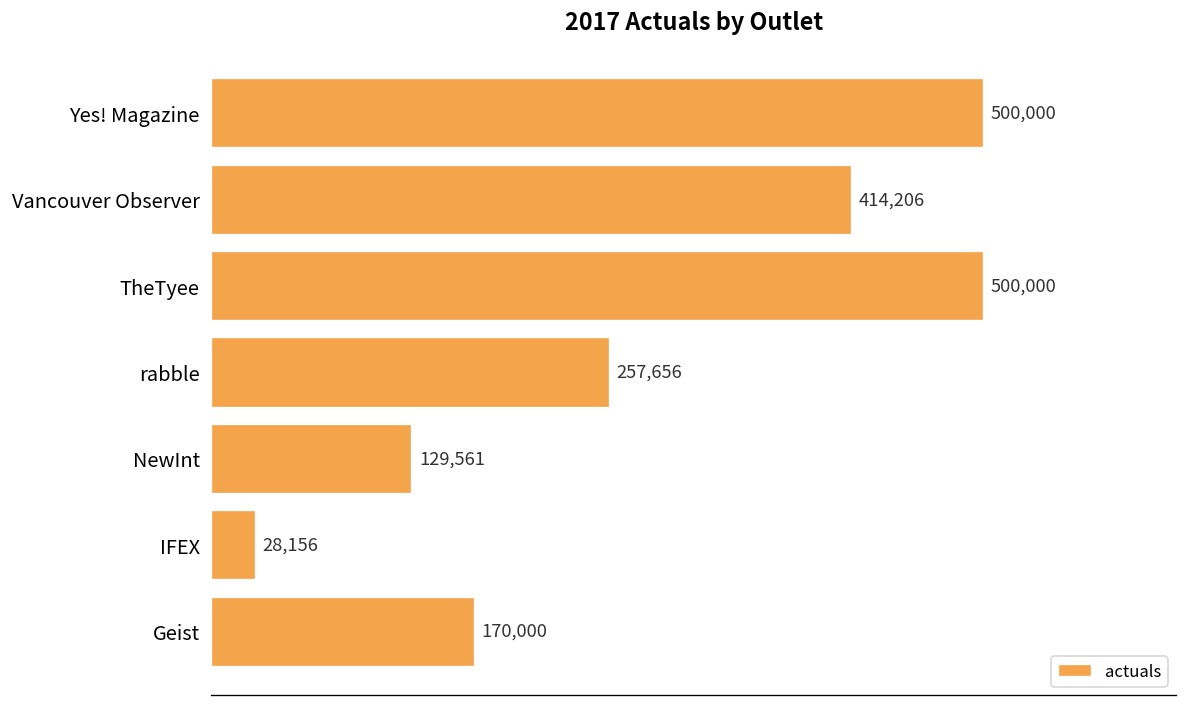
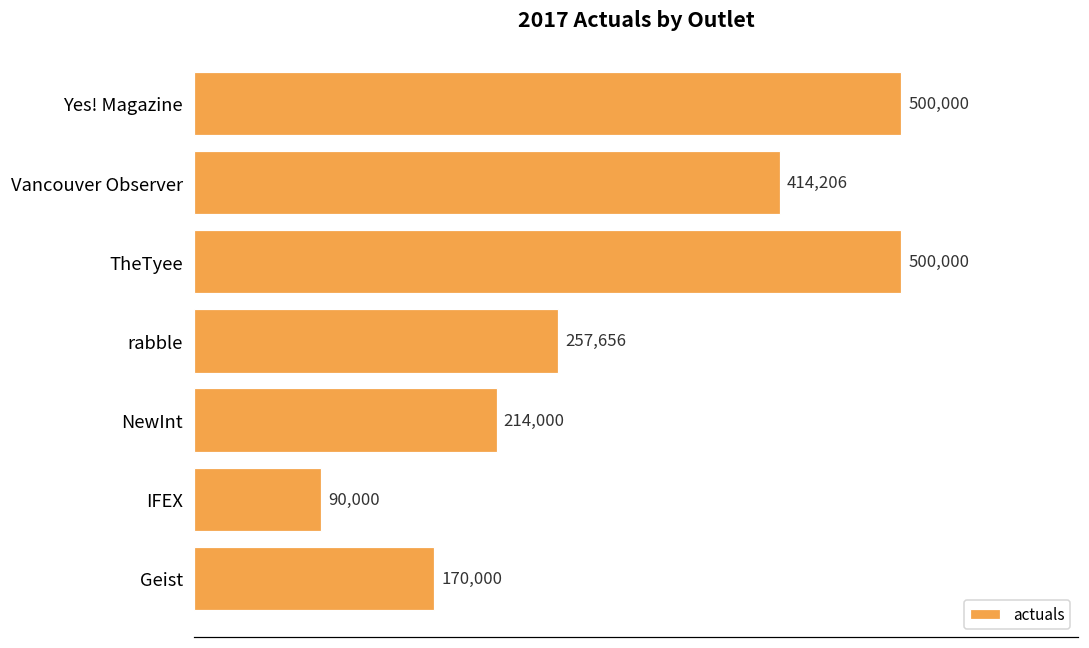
NewInt: 129,561 -> 214,000
IFEX: 28,156 -> 90,000
